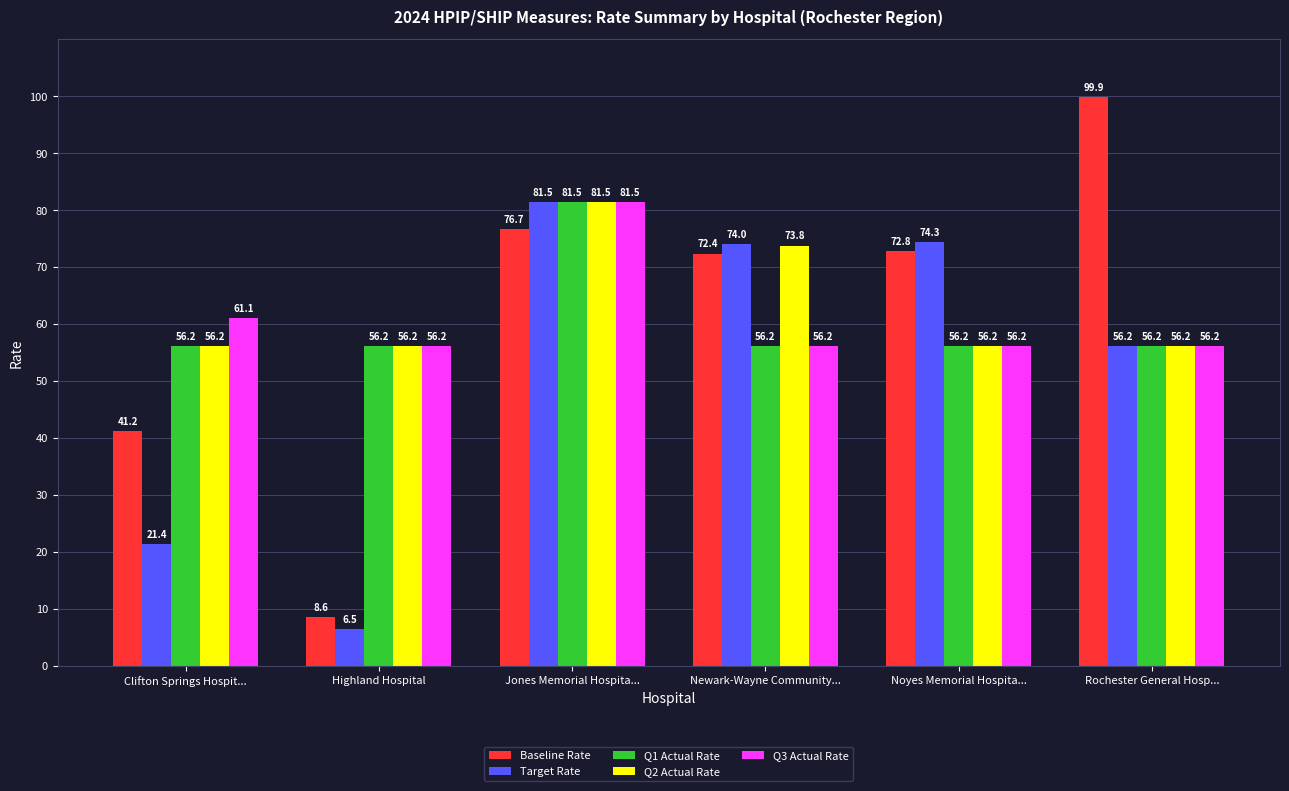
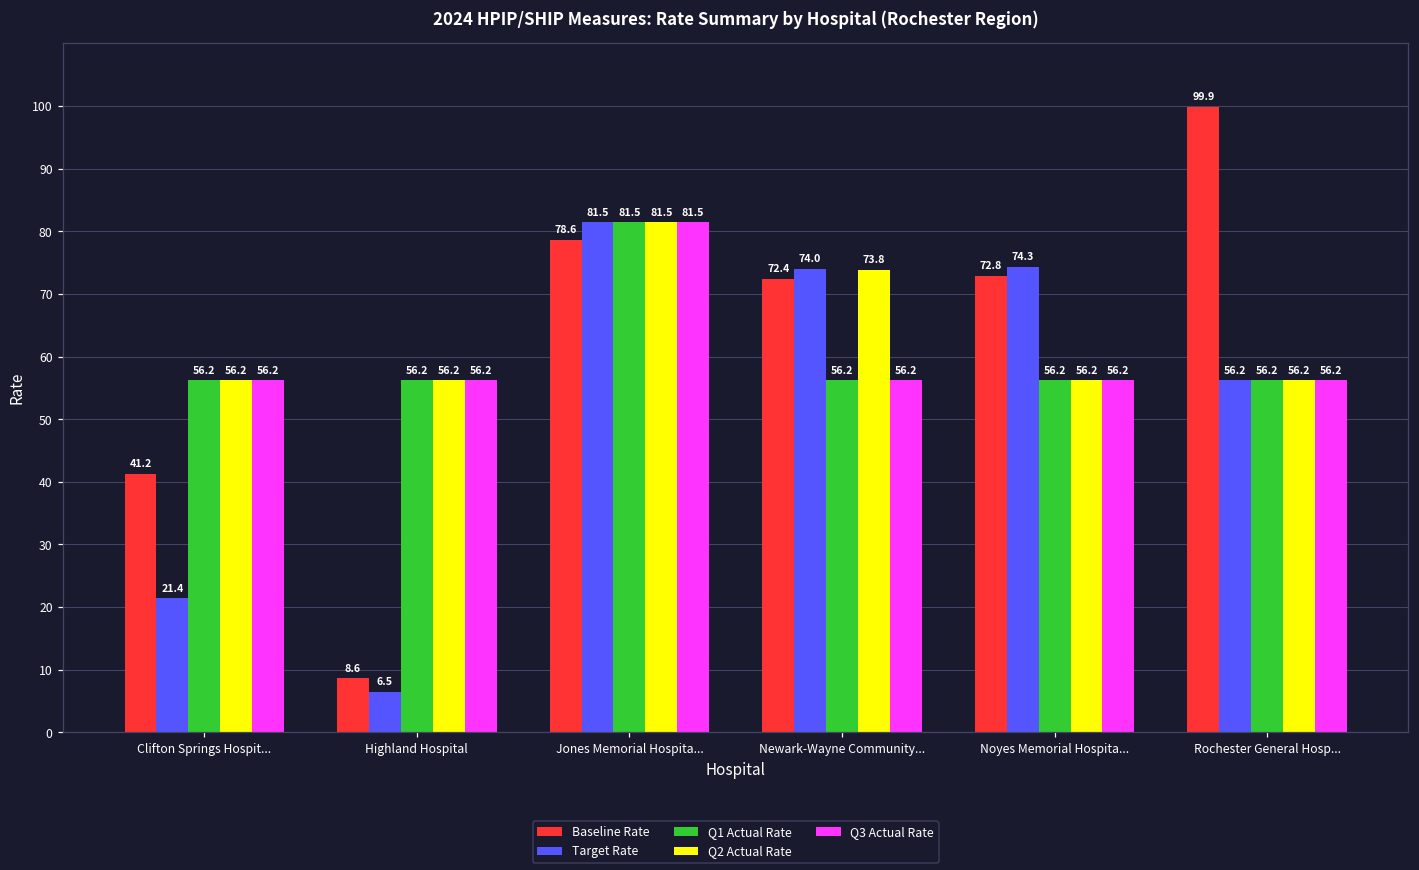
Q3 Actual Rate, Clifton Springs Hospit...: 61.1 -> 56.2
Baseline Rate, Jones Memorial Hospita...: 76.7 -> 78.6
